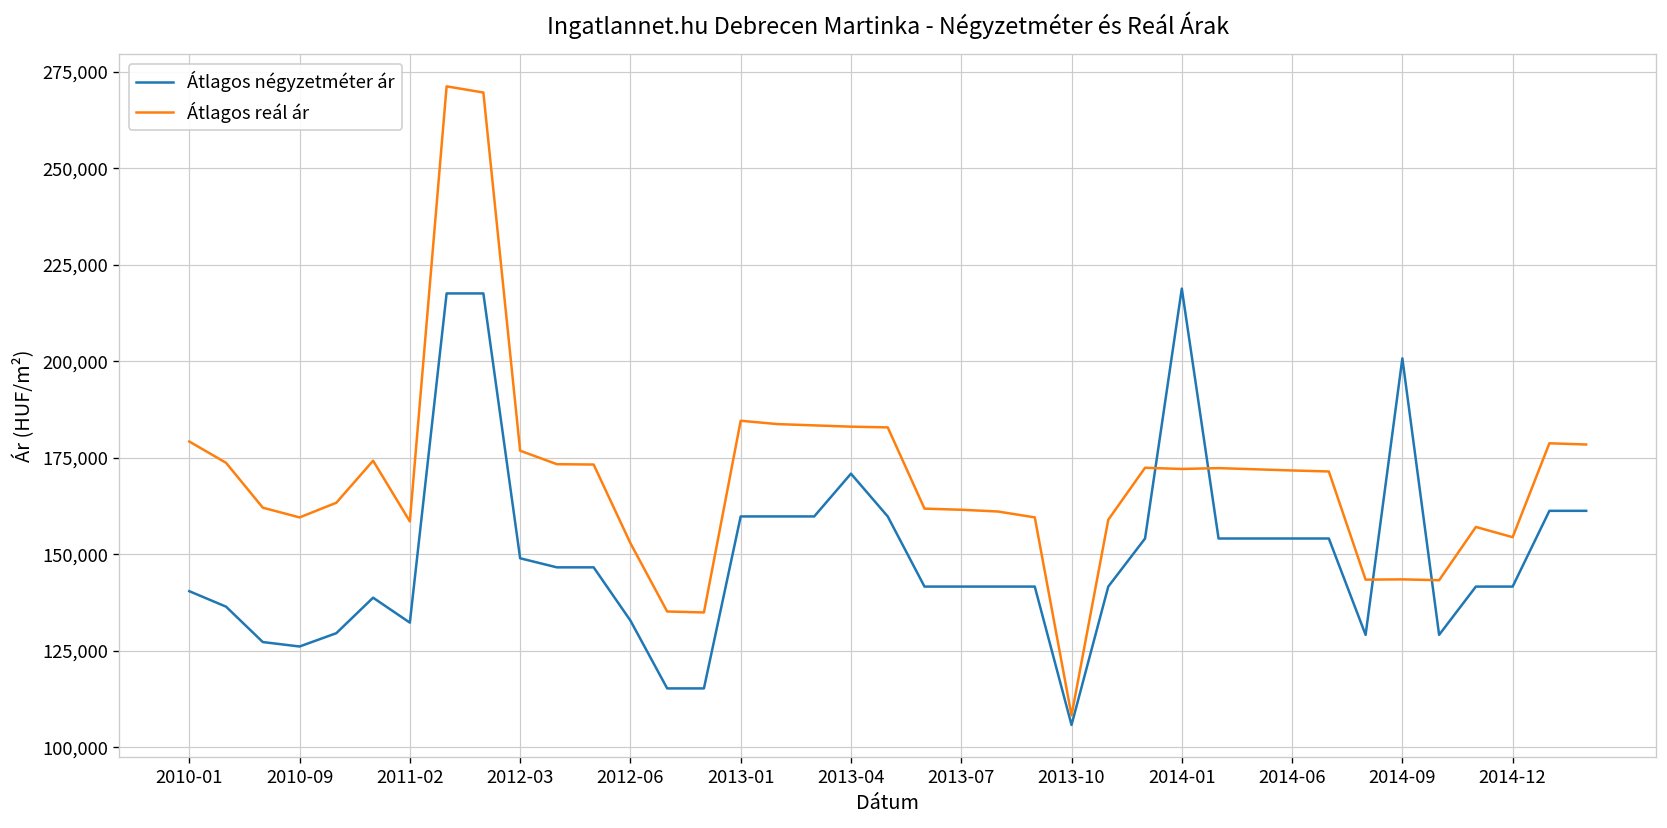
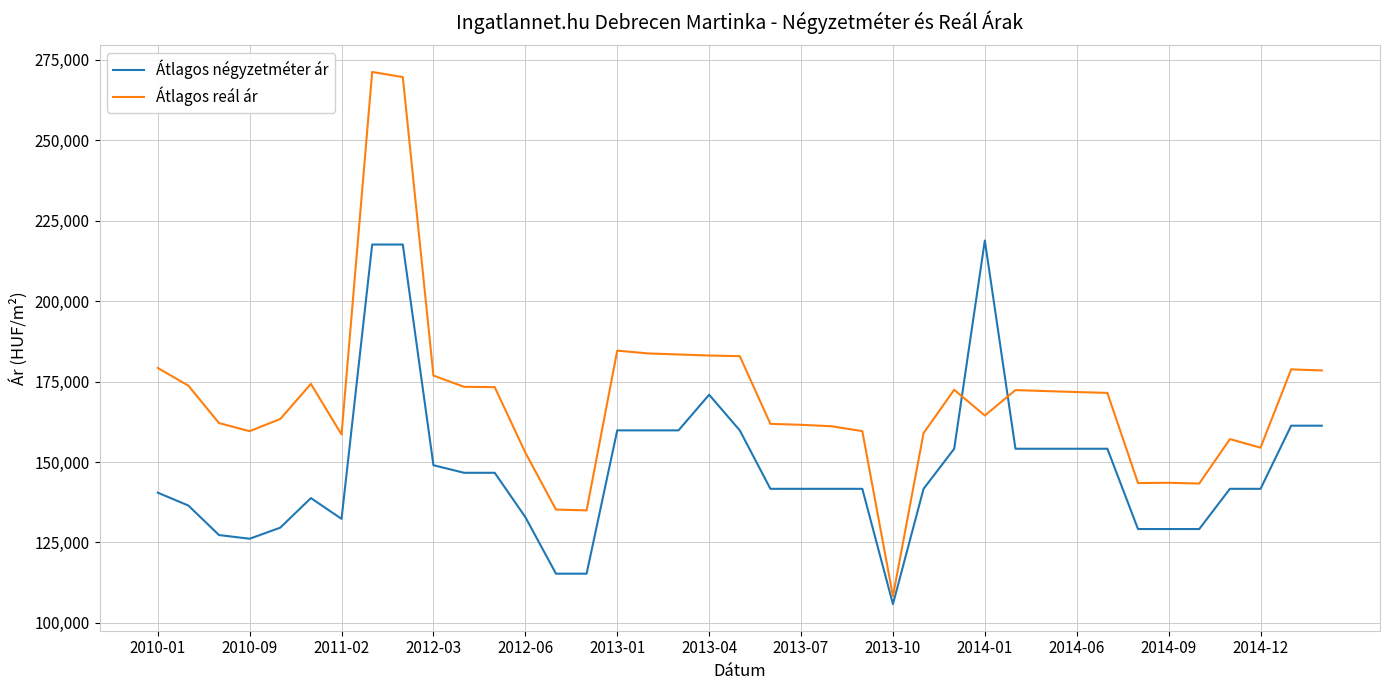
Átlagos reál ár, 2014-01: 172,000 -> 164,000
Átlagos négyzetméter ár, 2014-09: 201,000 -> 129,000
